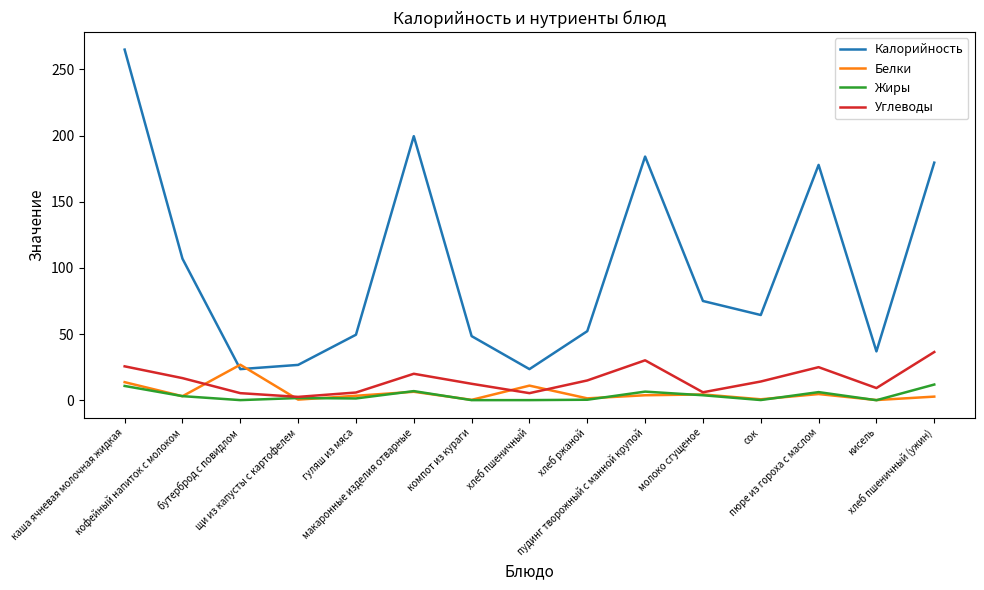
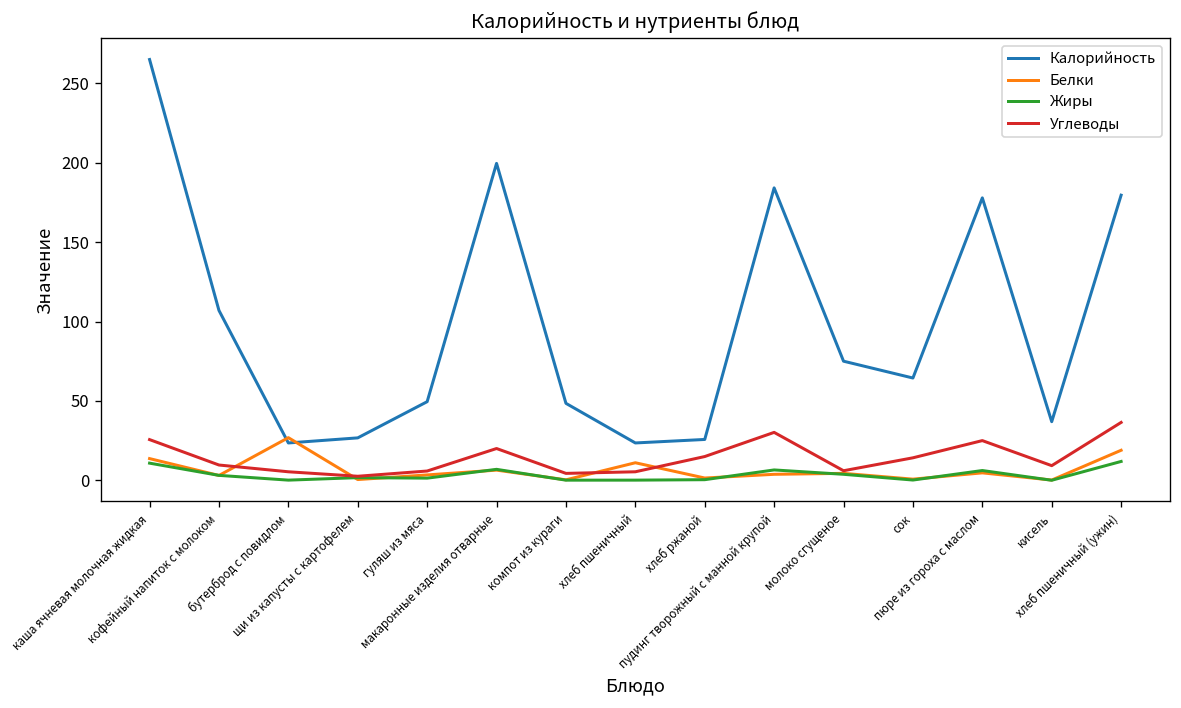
Углеводы, кофейный напиток с молоком: 17 -> 10
Углеводы, компот из кураги: 12 -> 4
Калорийность, хлеб ржаной: 52 -> 26
Белки, хлеб пшеничный (ужин): 3 -> 19
